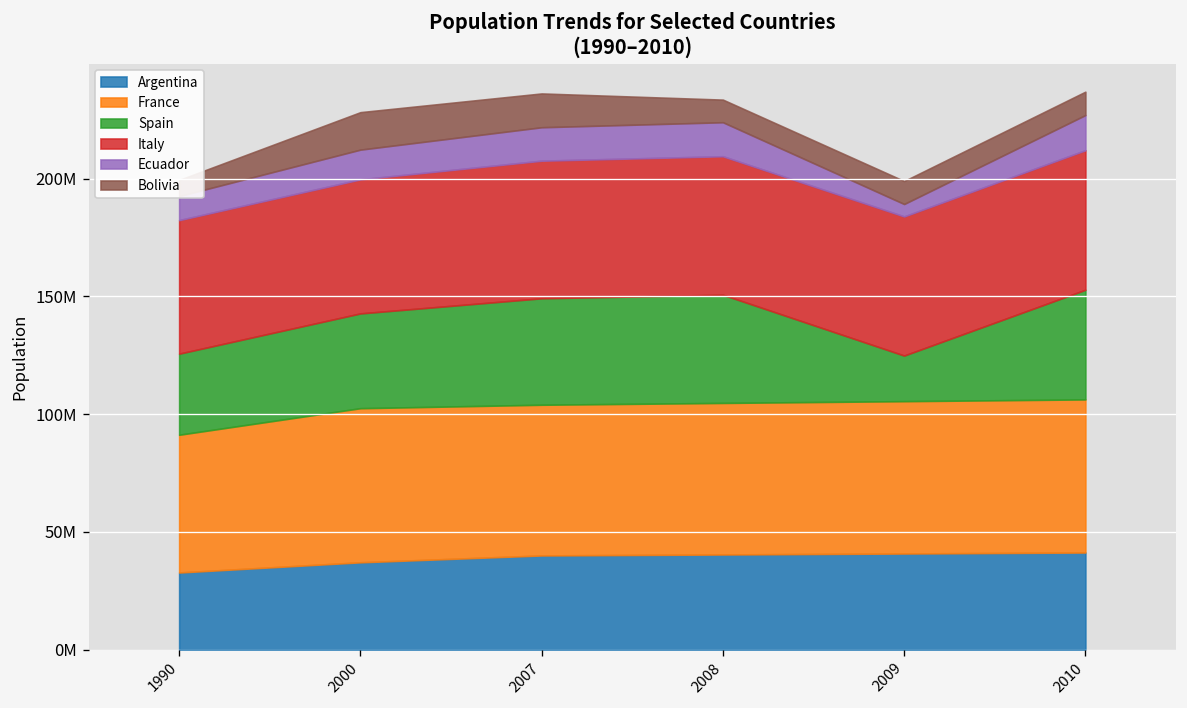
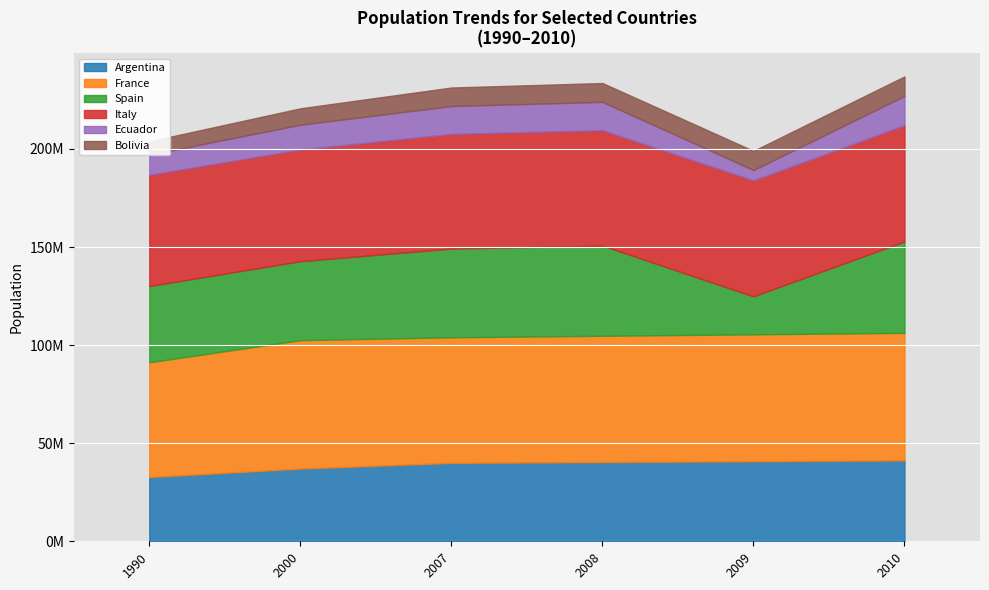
Spain, 1990: 34000000 -> 39000000
Bolivia, 2000: 16000000 -> 8000000
Bolivia, 2007: 14000000 -> 9000000
